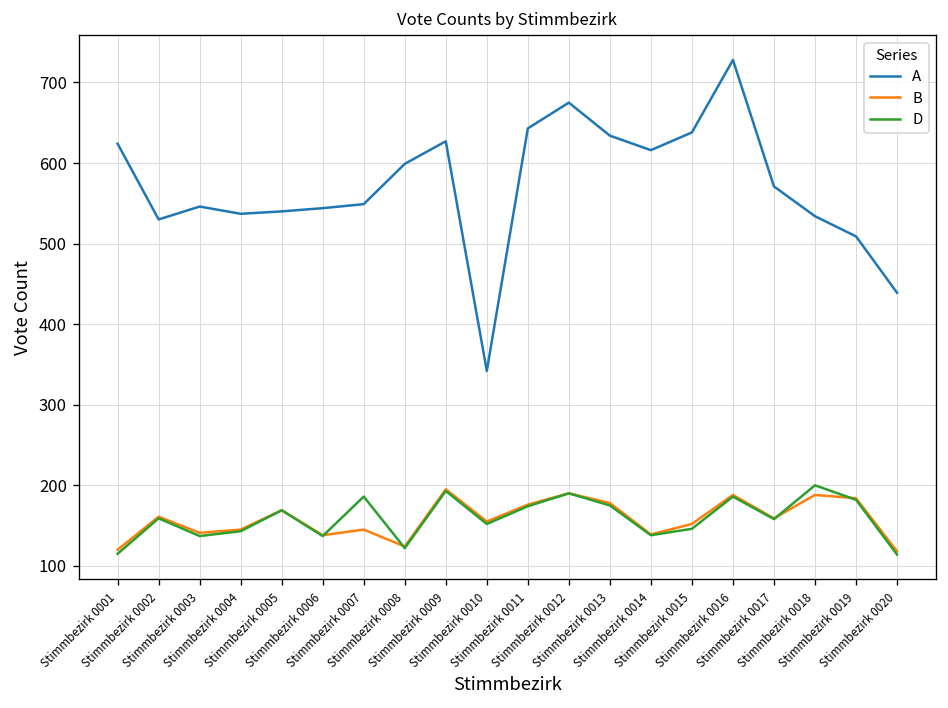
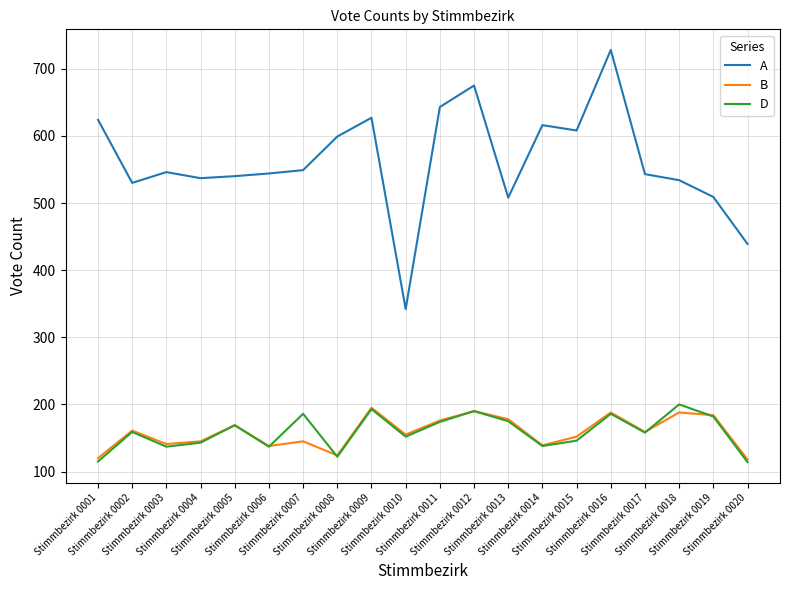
A, Stimmbezirk 0013: 630 -> 510
A, Stimmbezirk 0015: 640 -> 610
A, Stimmbezirk 0017: 570 -> 540
